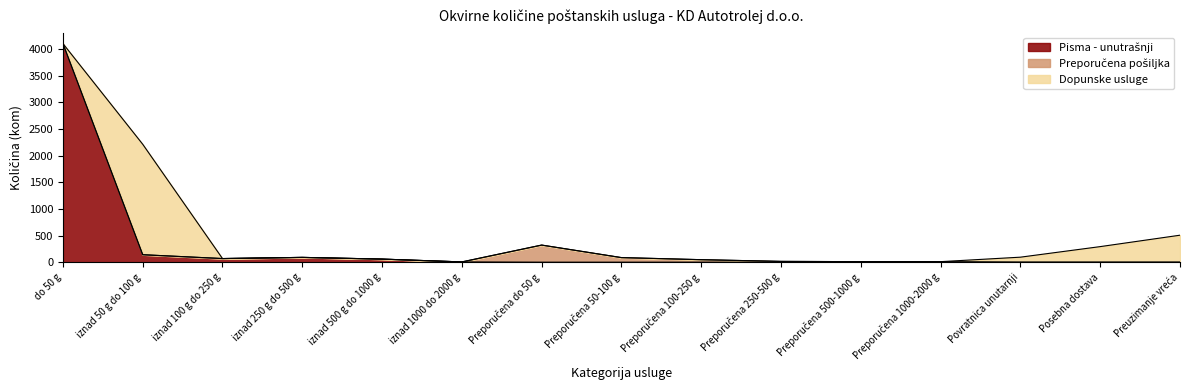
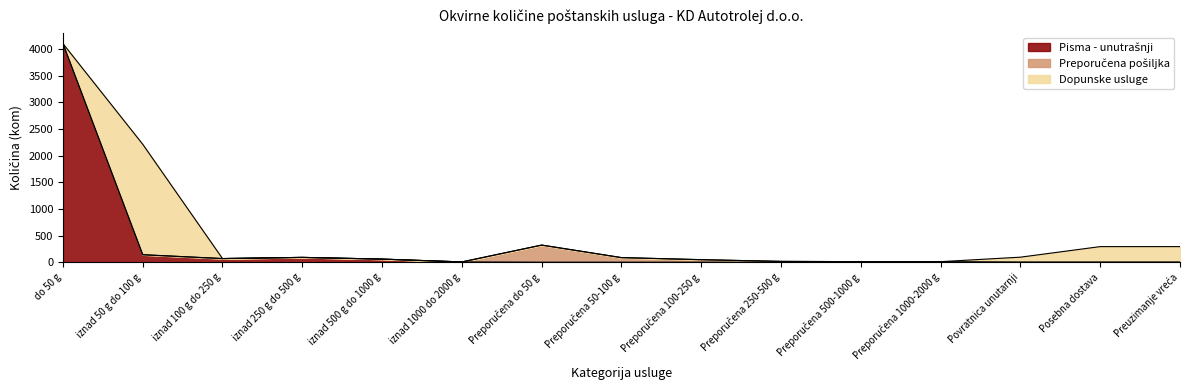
Dopunske usluge, Preuzimanje vreća: 500 -> 300
